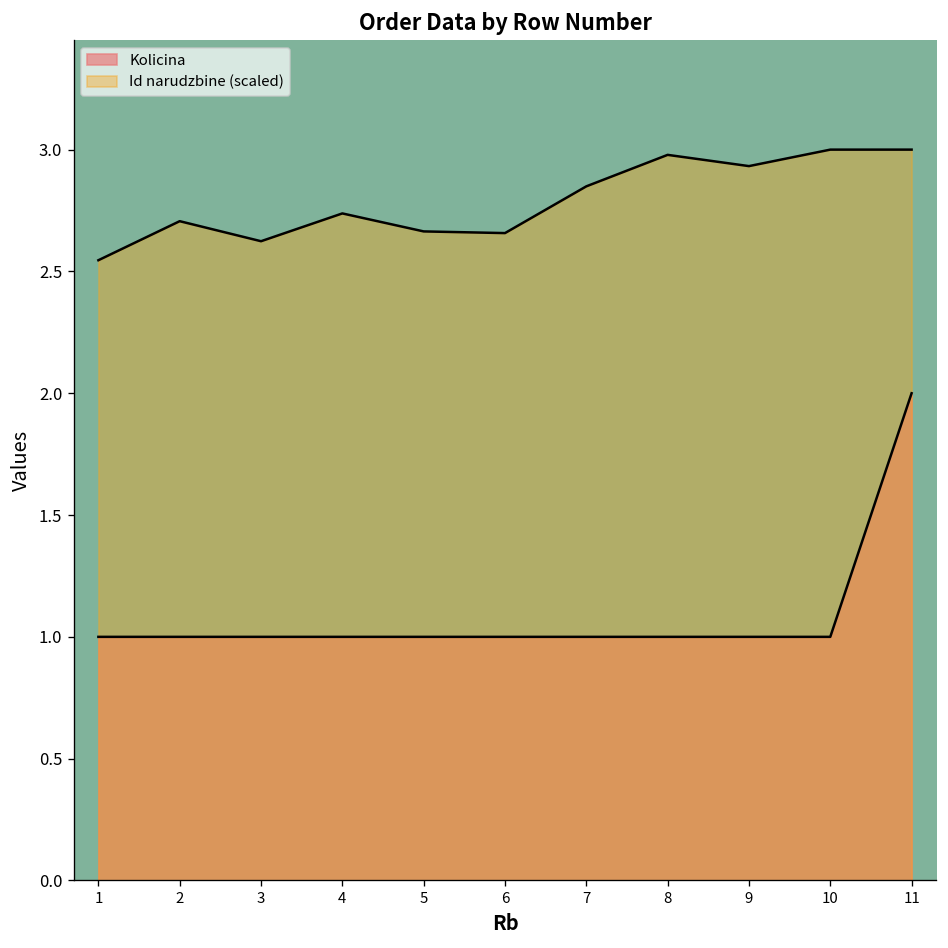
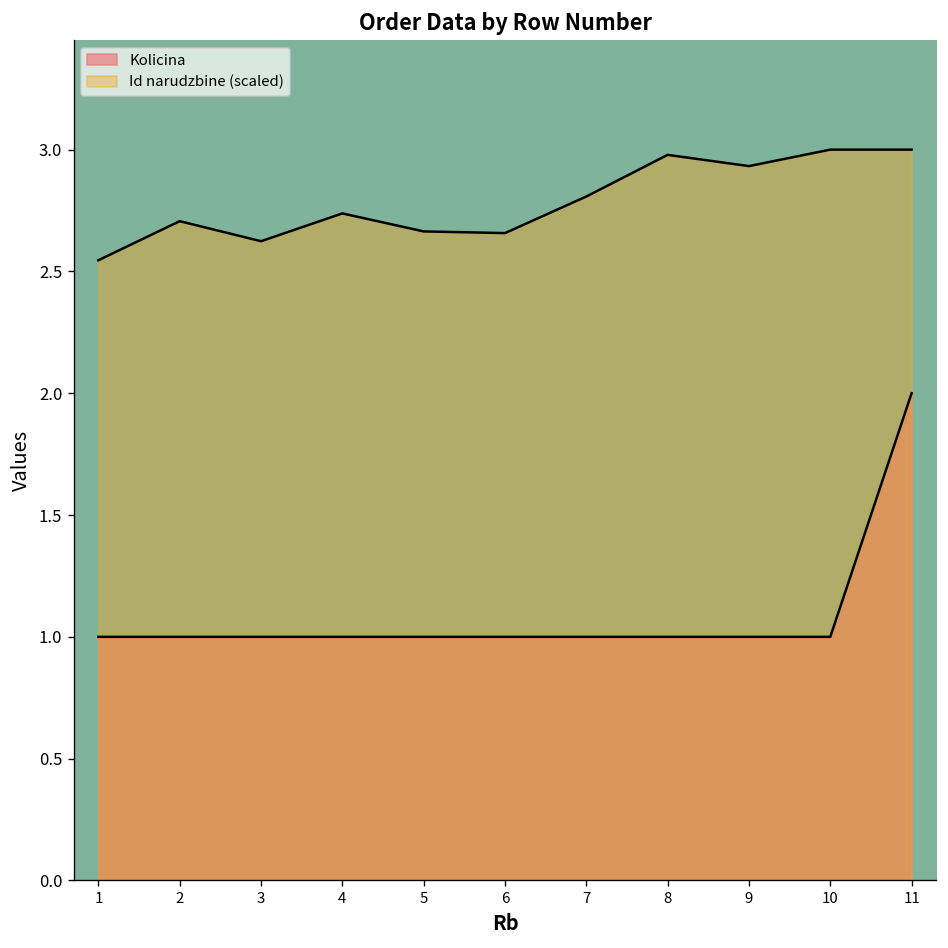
Id narudzbine (scaled), 7: 2.85 -> 2.81
